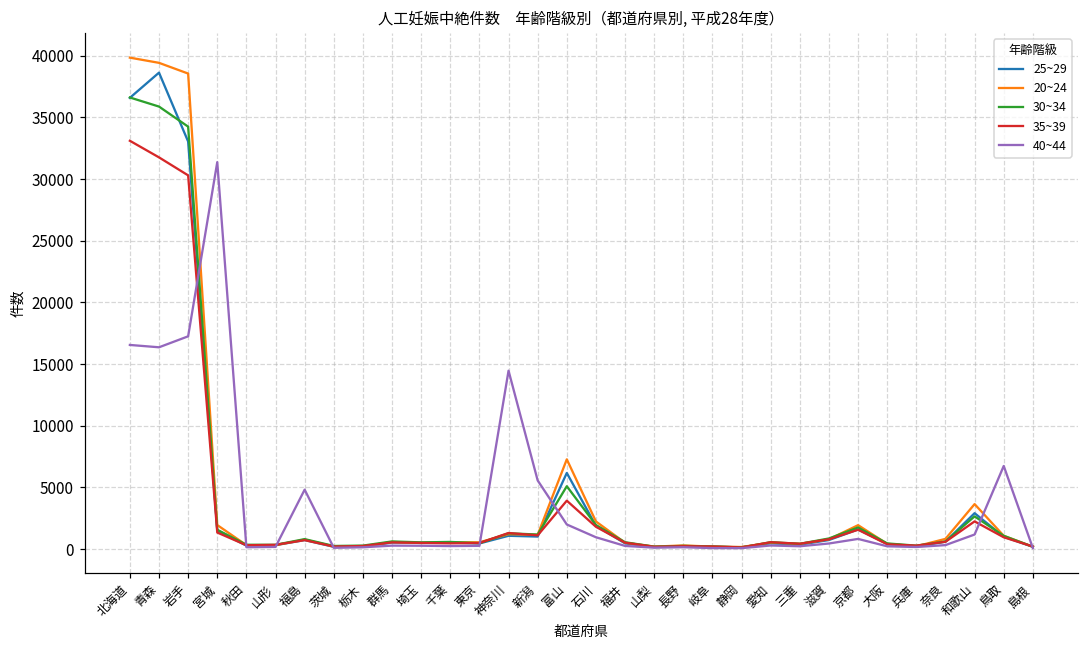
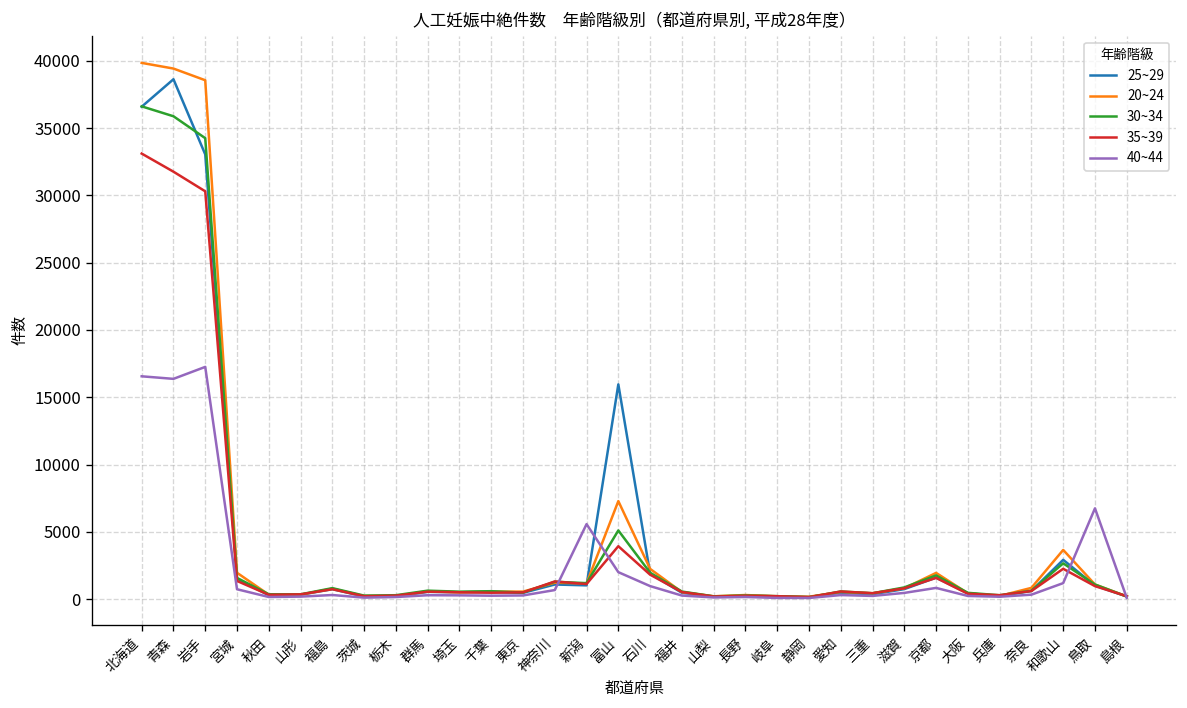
40~44, 宮城: 31400 -> 700
40~44, 福島: 4800 -> 300
40~44, 神奈川: 14500 -> 700
25~29, 富山: 6200 -> 16000
